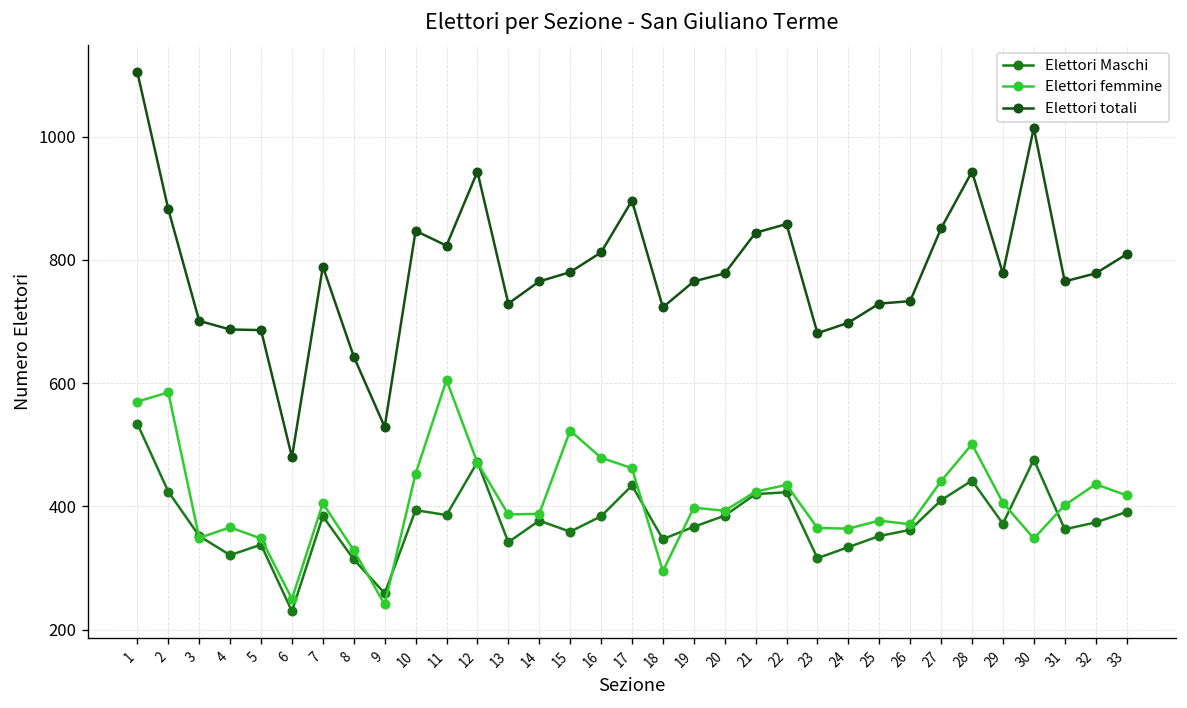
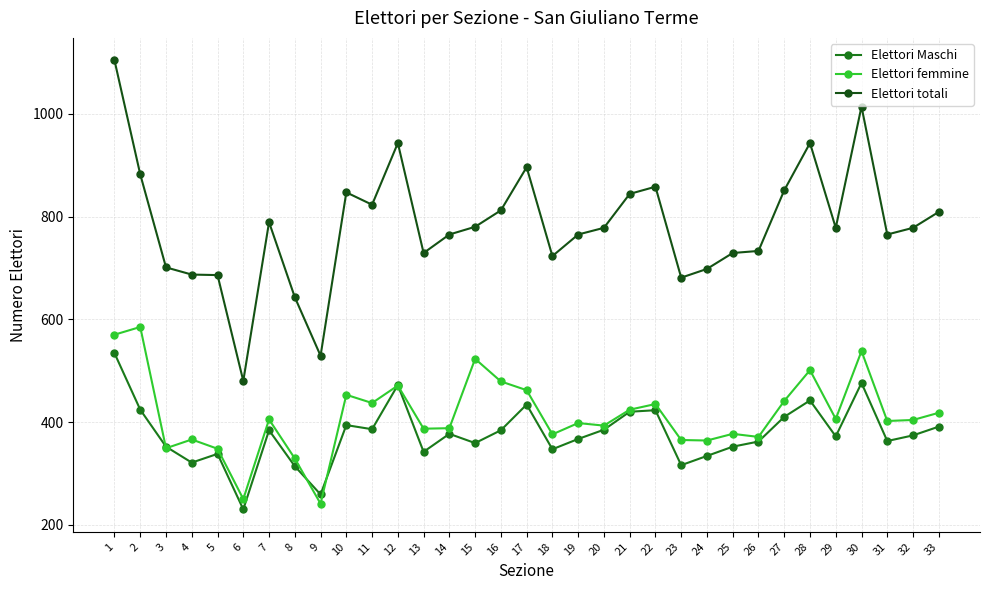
Elettori femmine, 11: 610 -> 440
Elettori femmine, 18: 300 -> 380
Elettori femmine, 30: 350 -> 540
Elettori femmine, 32: 440 -> 400
